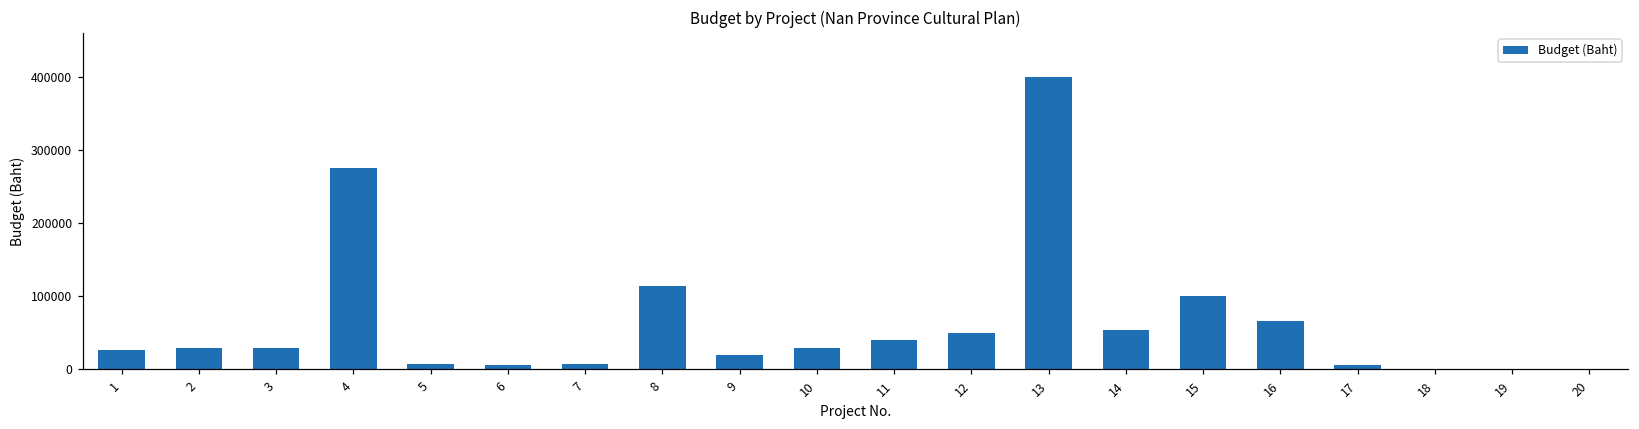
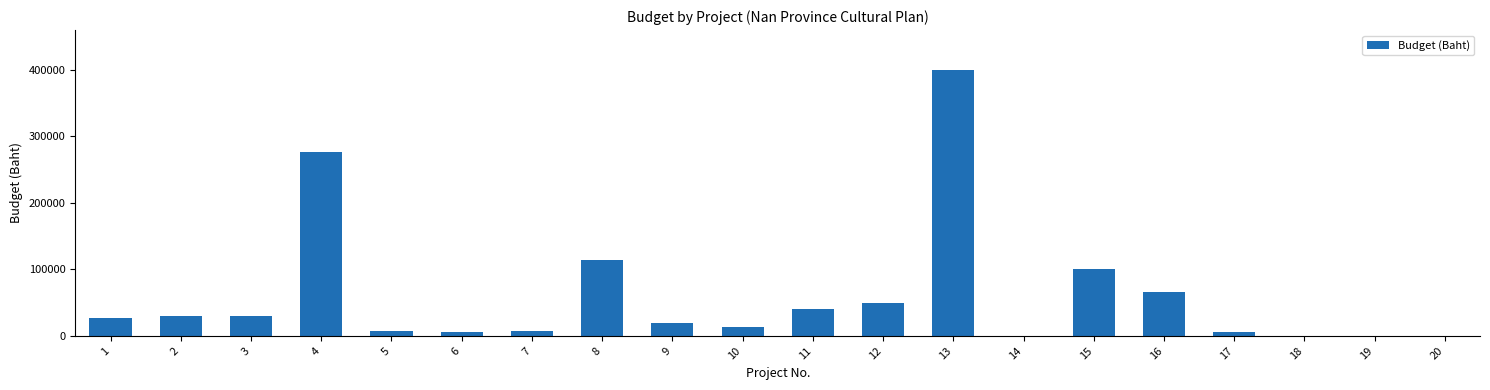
10: 30000 -> 10000
14: 50000 -> 0
